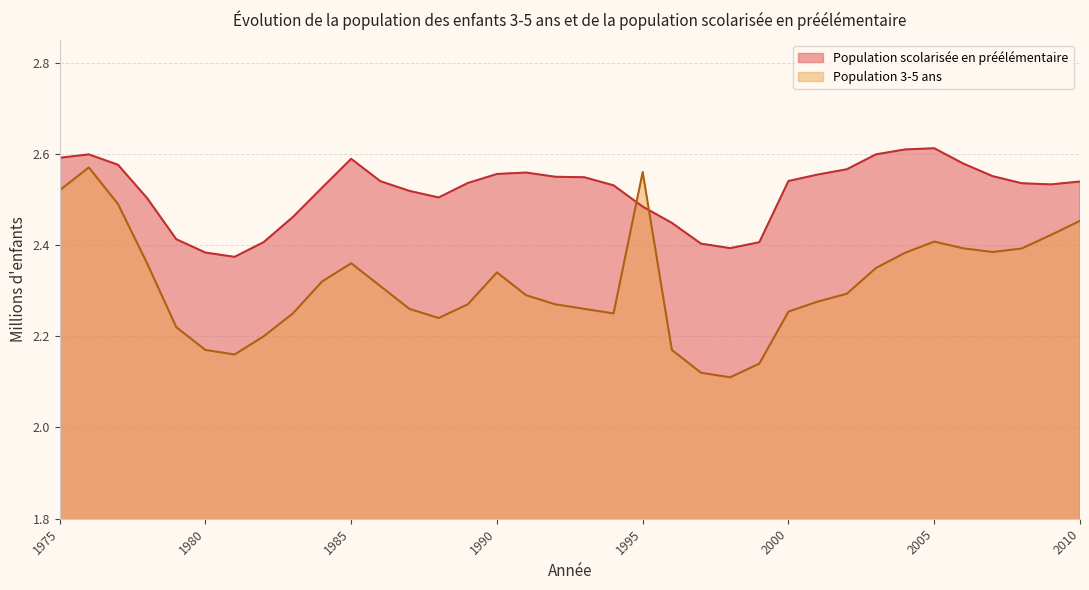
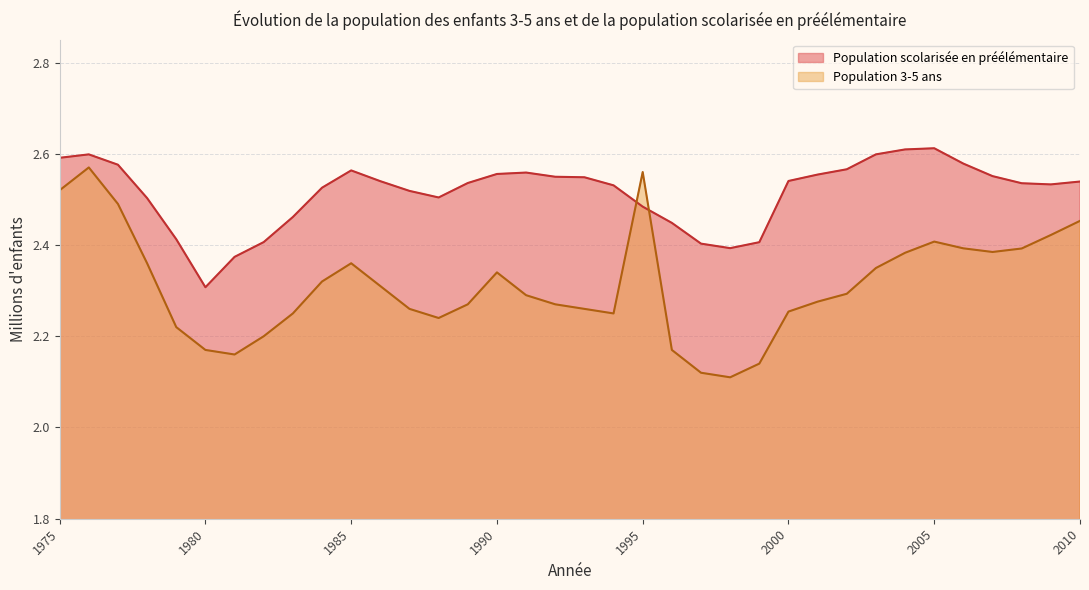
Population scolarisée en préélémentaire, 1980: 2.38 -> 2.31
Population scolarisée en préélémentaire, 1985: 2.59 -> 2.56
